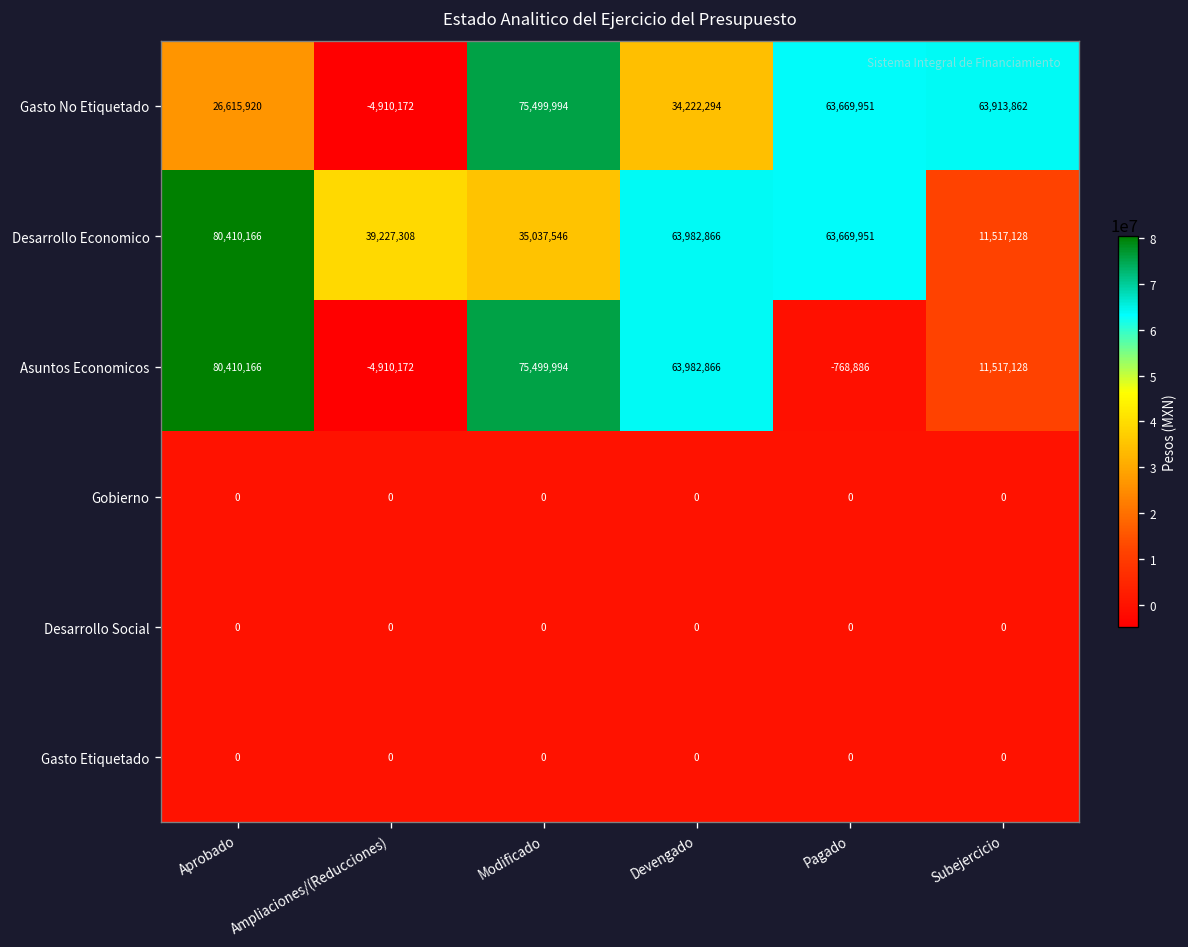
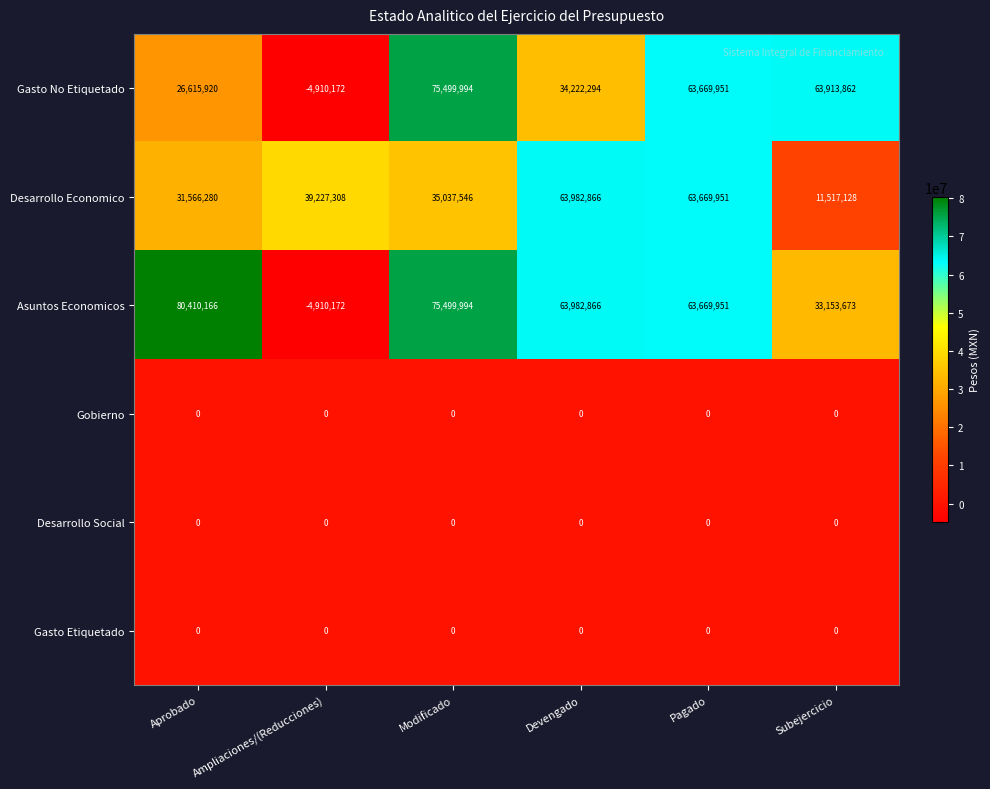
Desarrollo Economico, Aprobado: 80,410,166 -> 31,566,280
Asuntos Economicos, Pagado: -768,886 -> 63,669,951
Asuntos Economicos, Subejercicio: 11,517,128 -> 33,153,673
